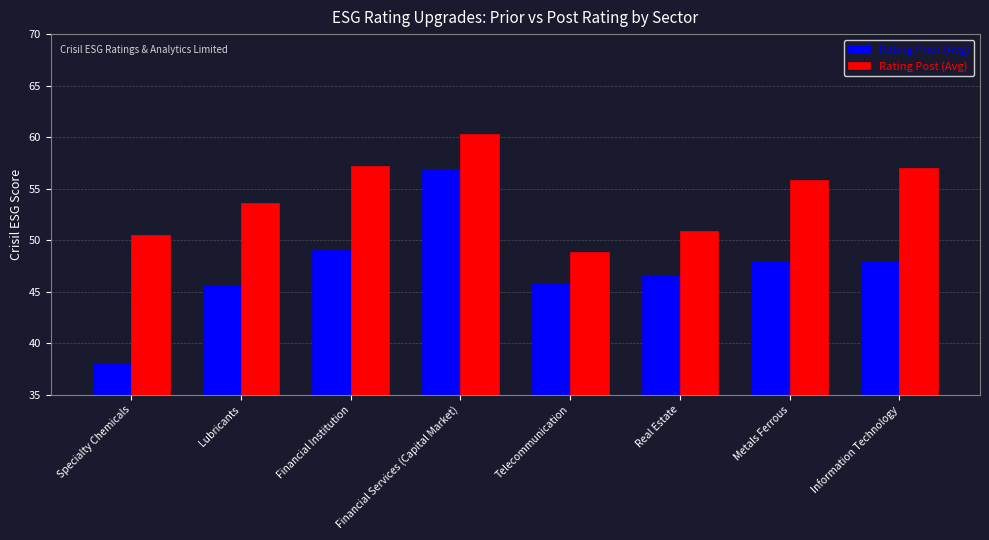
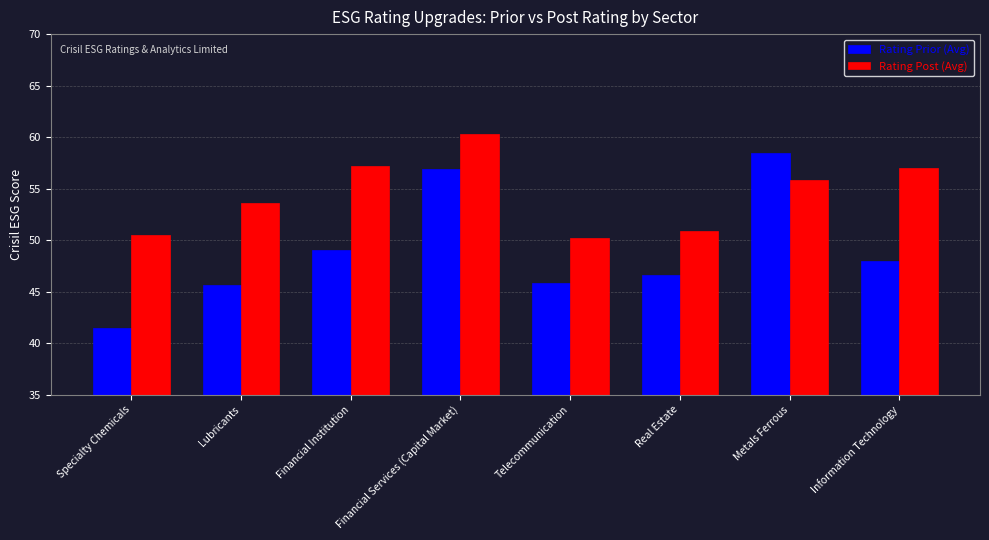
Rating Prior (Avg), Specialty Chemicals: 38.1 -> 41.5
Rating Post (Avg), Telecommunication: 48.8 -> 50.2
Rating Prior (Avg), Metals Ferrous: 48.0 -> 58.5
